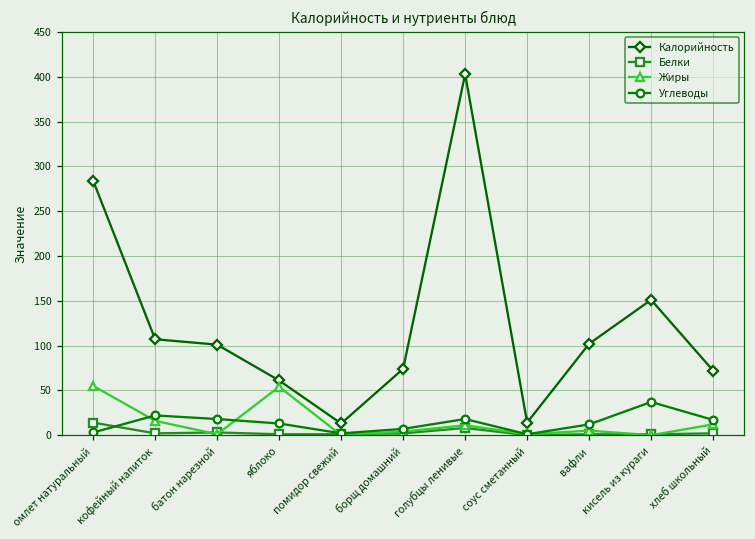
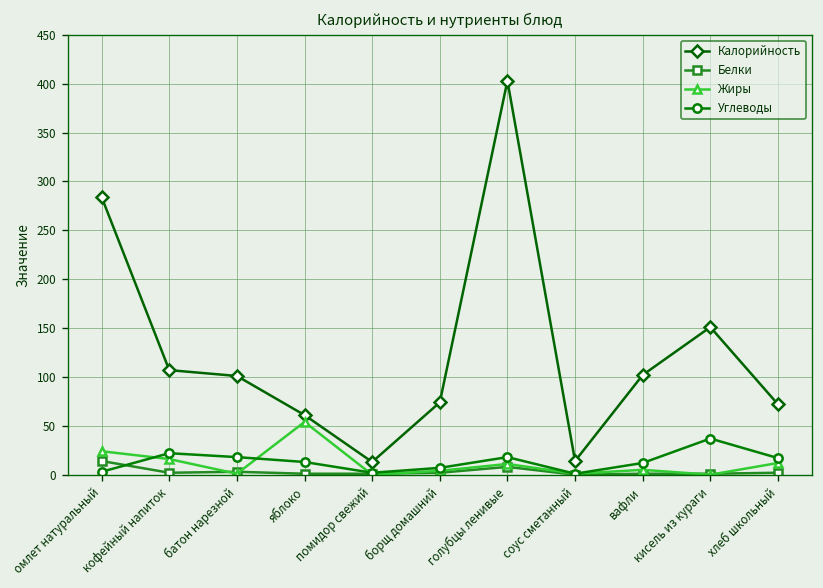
Жиры, омлет натуральный: 60 -> 20
